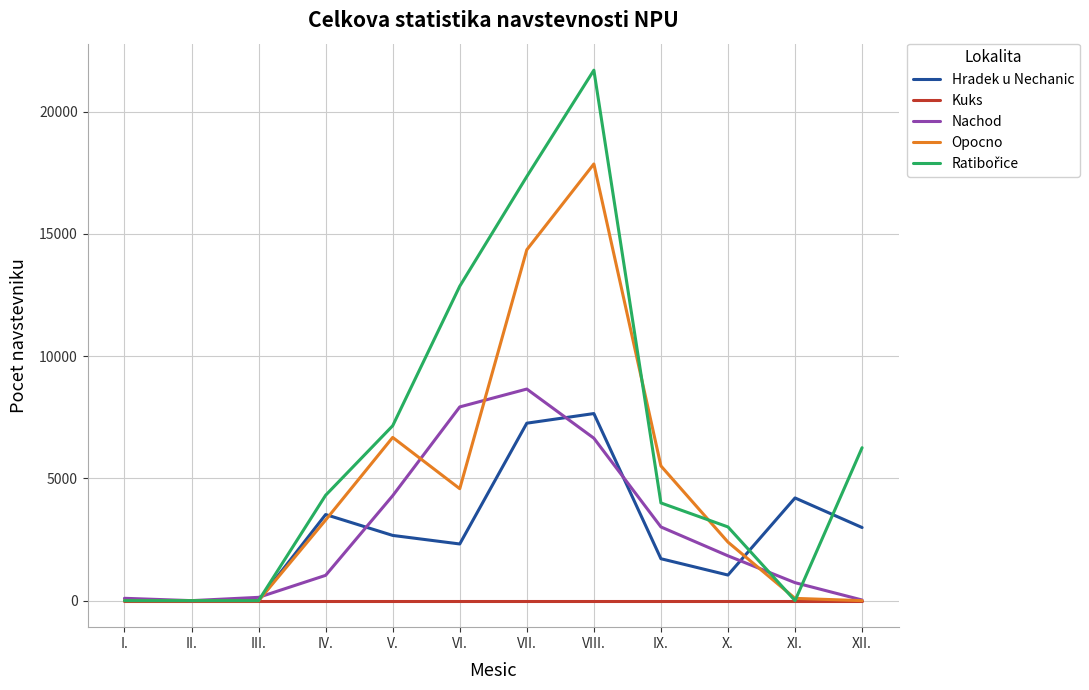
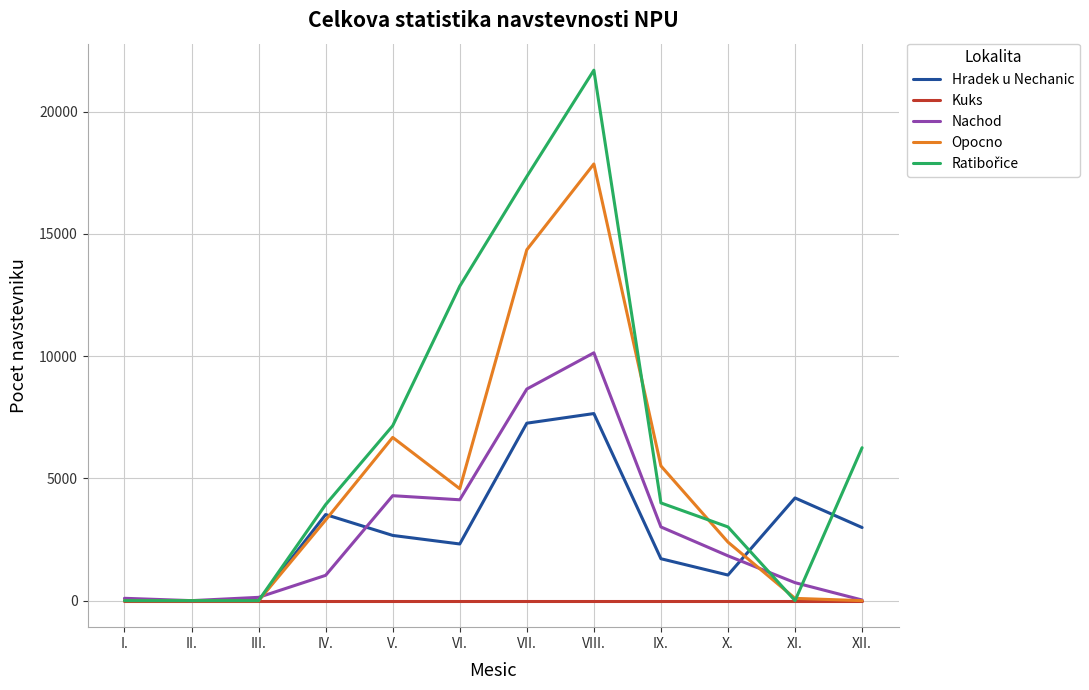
Ratibořice, IV.: 4300 -> 3900
Nachod, VI.: 7900 -> 4100
Nachod, VIII.: 6600 -> 10100
